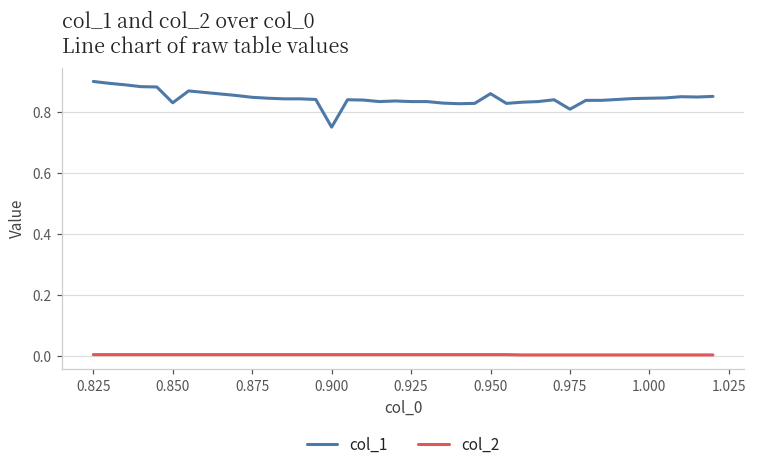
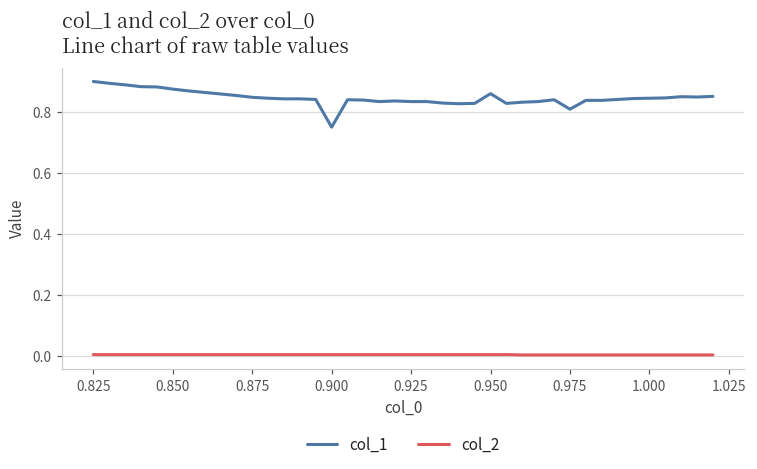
col_1, 0.850: 0.83 -> 0.88
